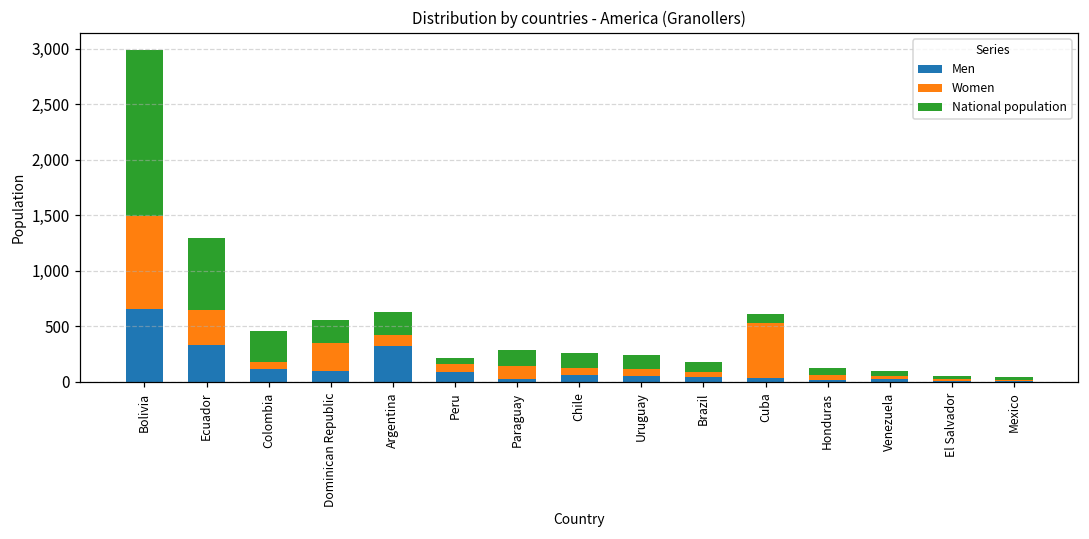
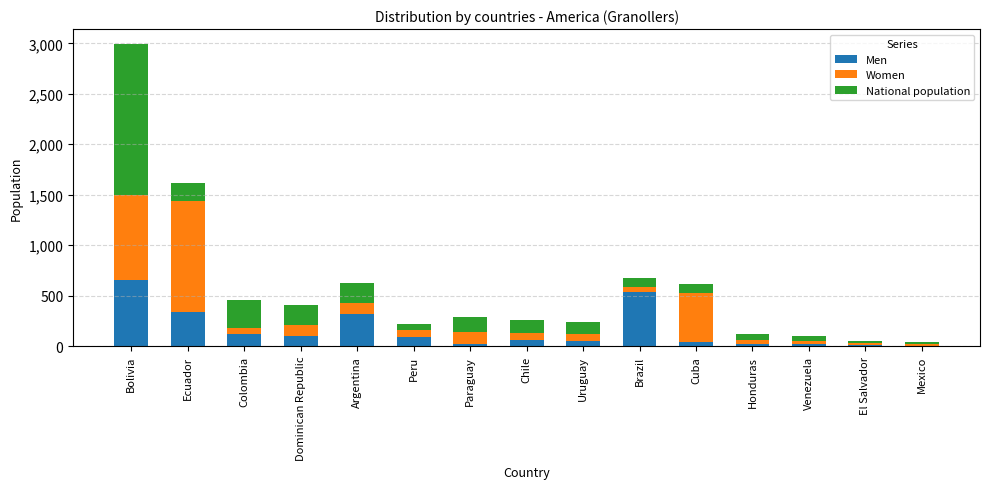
Women, Ecuador: 310 -> 1,100
National population, Ecuador: 650 -> 180
Women, Dominican Republic: 250 -> 110
Men, Brazil: 40 -> 530
